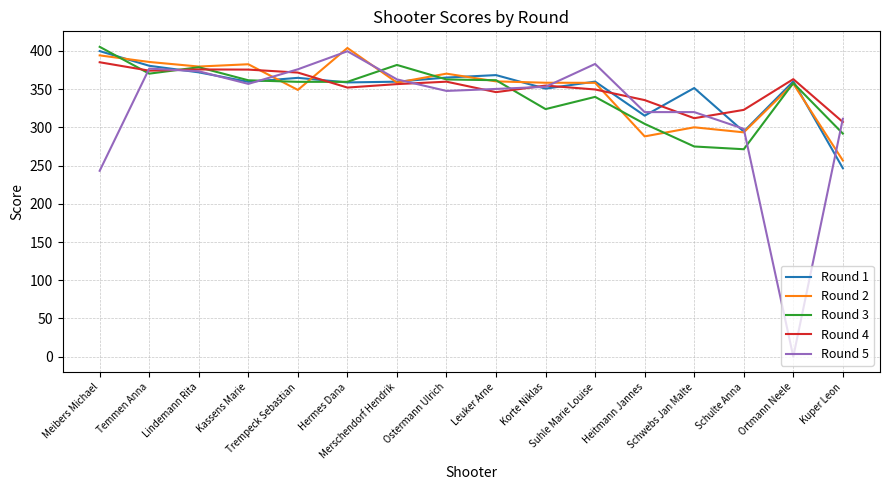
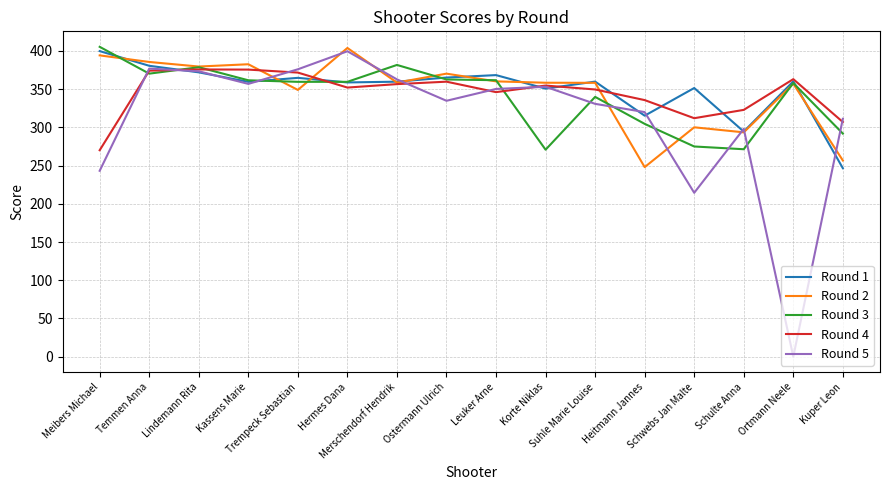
Round 4, Meibers Michael: 390 -> 270
Round 5, Ostermann Ulrich: 350 -> 330
Round 3, Korte Niklas: 320 -> 270
Round 5, Suhle Marie Louise: 380 -> 330
Round 2, Heitmann Jannes: 290 -> 250
Round 5, Schwebs Jan Malte: 320 -> 210
